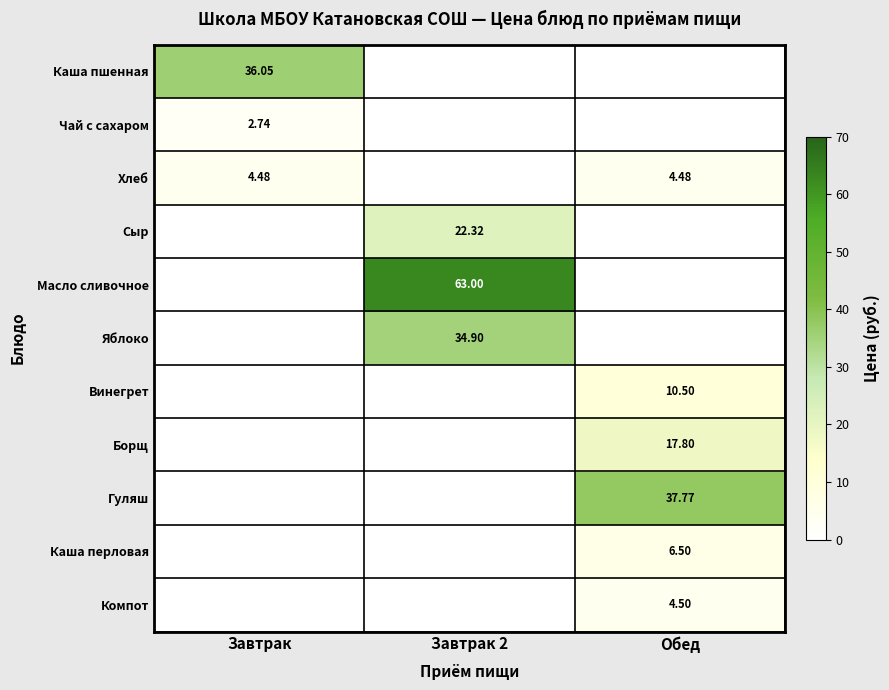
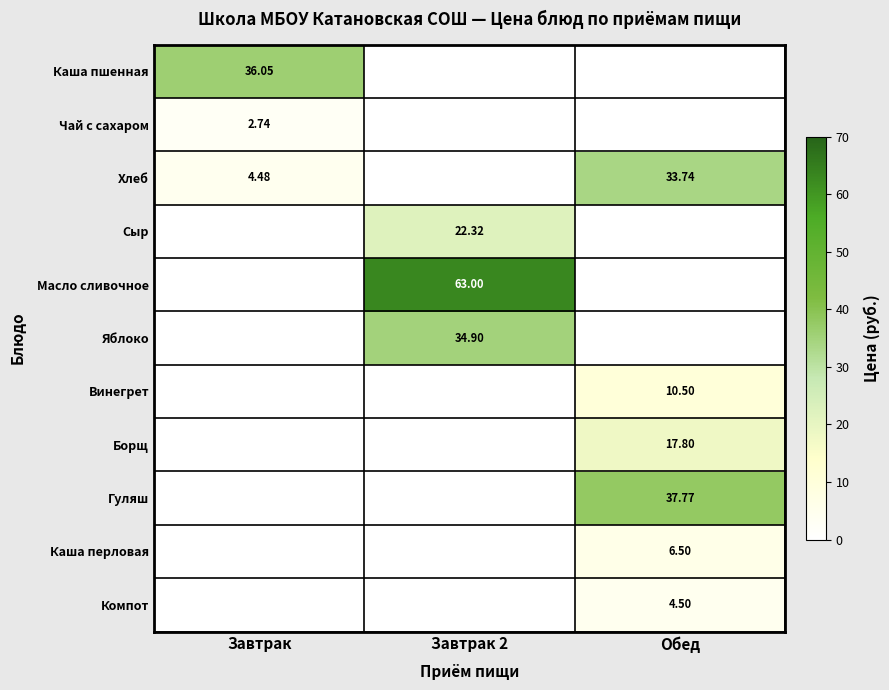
Хлеб, Обед: 4.48 -> 33.74
